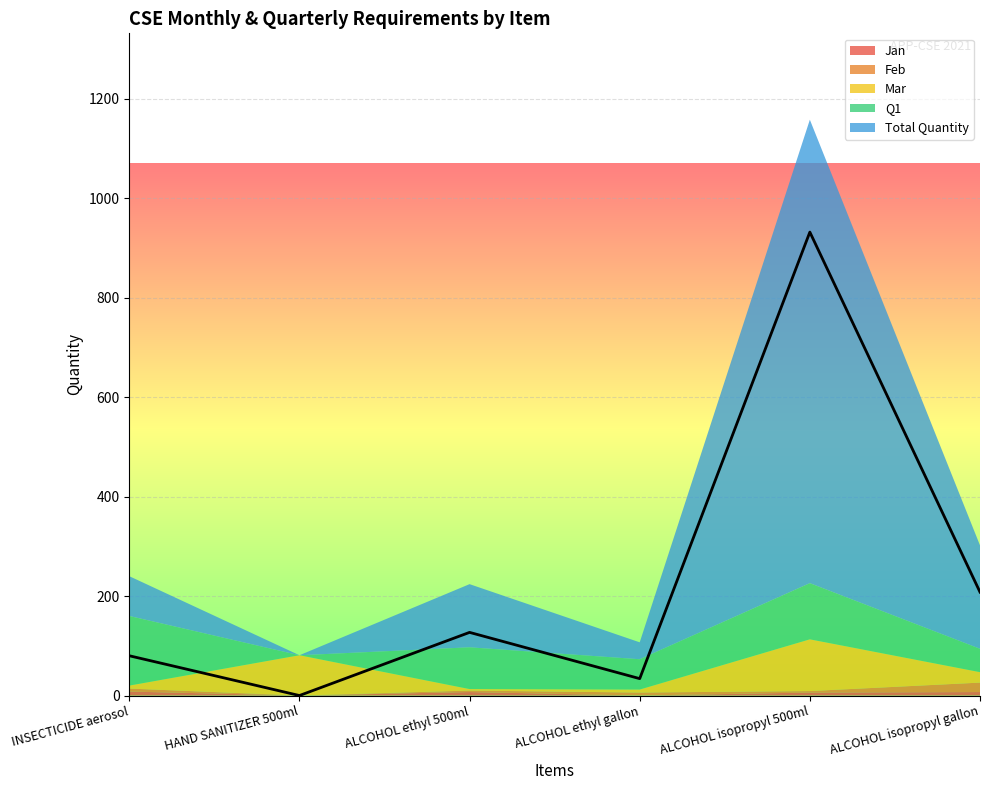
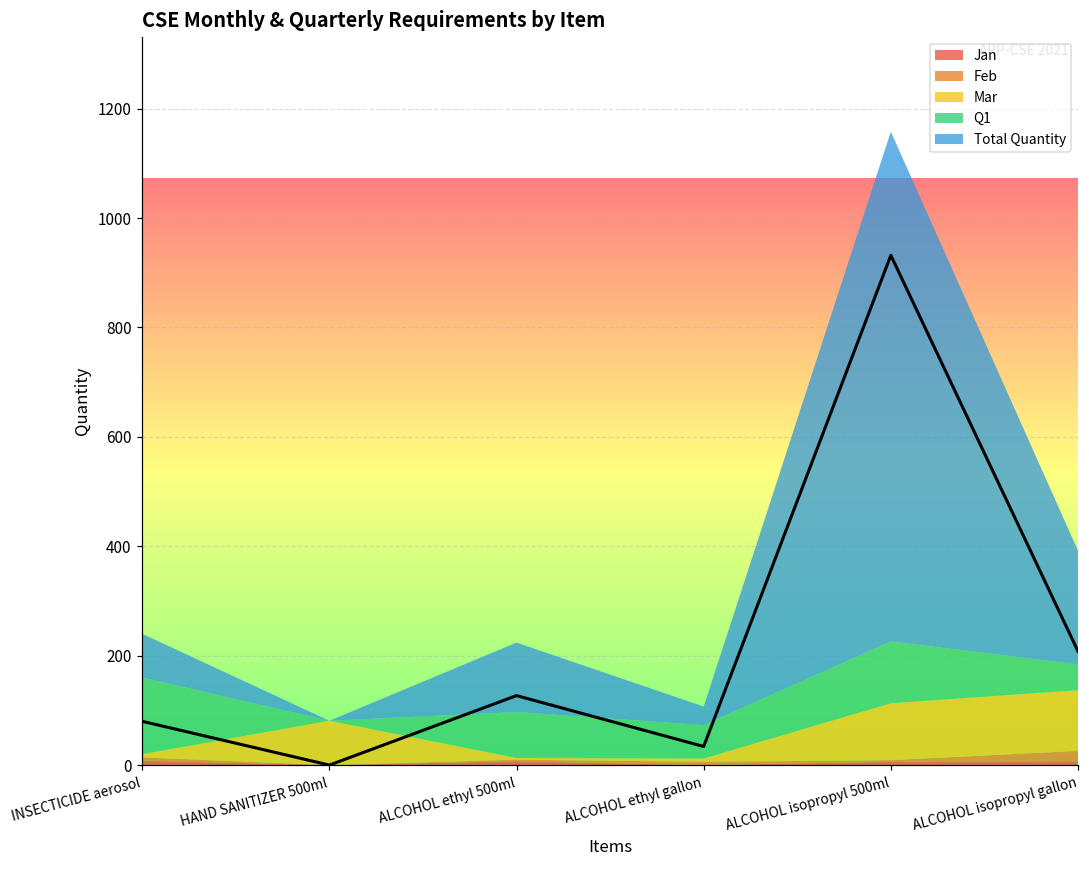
Mar, ALCOHOL isopropyl gallon: 20 -> 110
